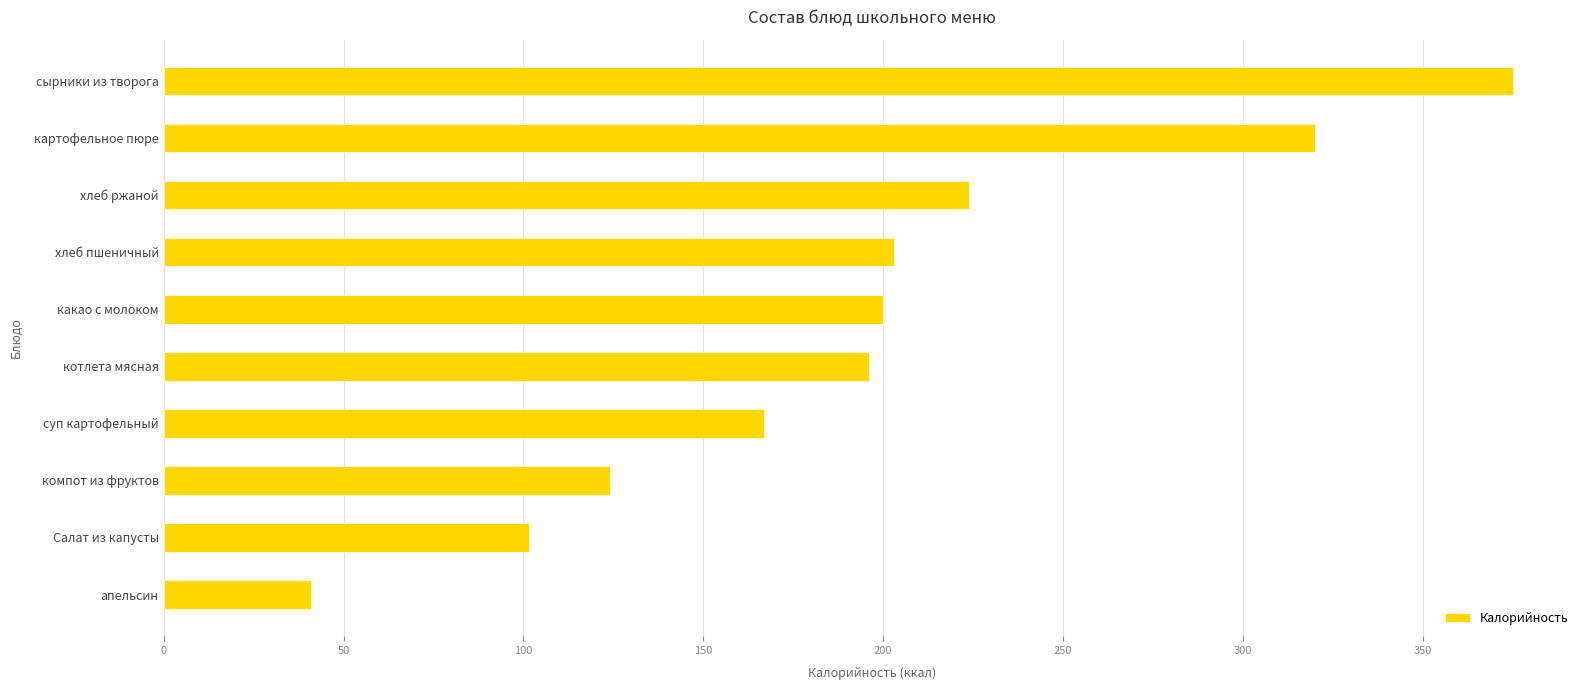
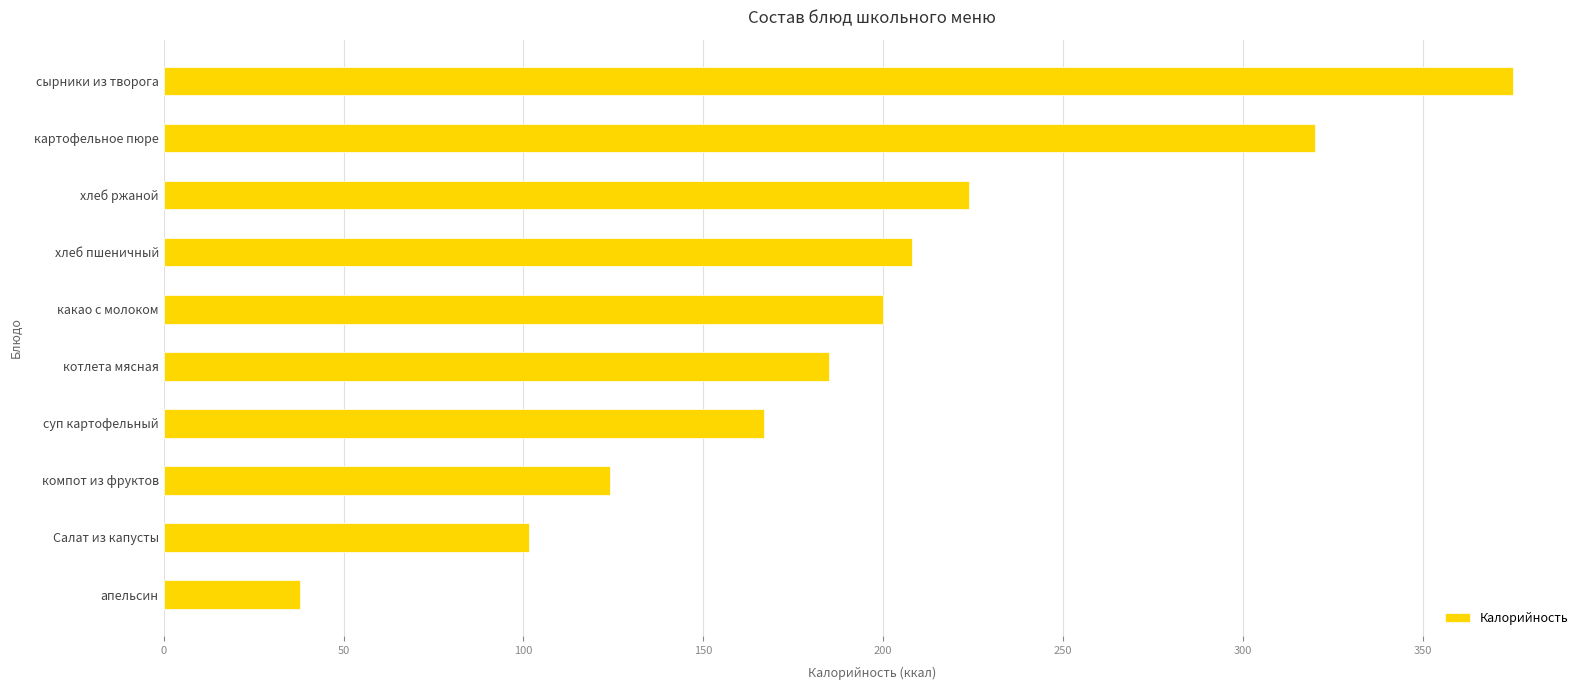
хлеб пшеничный: 203 -> 208
котлета мясная: 196 -> 185
апельсин: 41 -> 38
